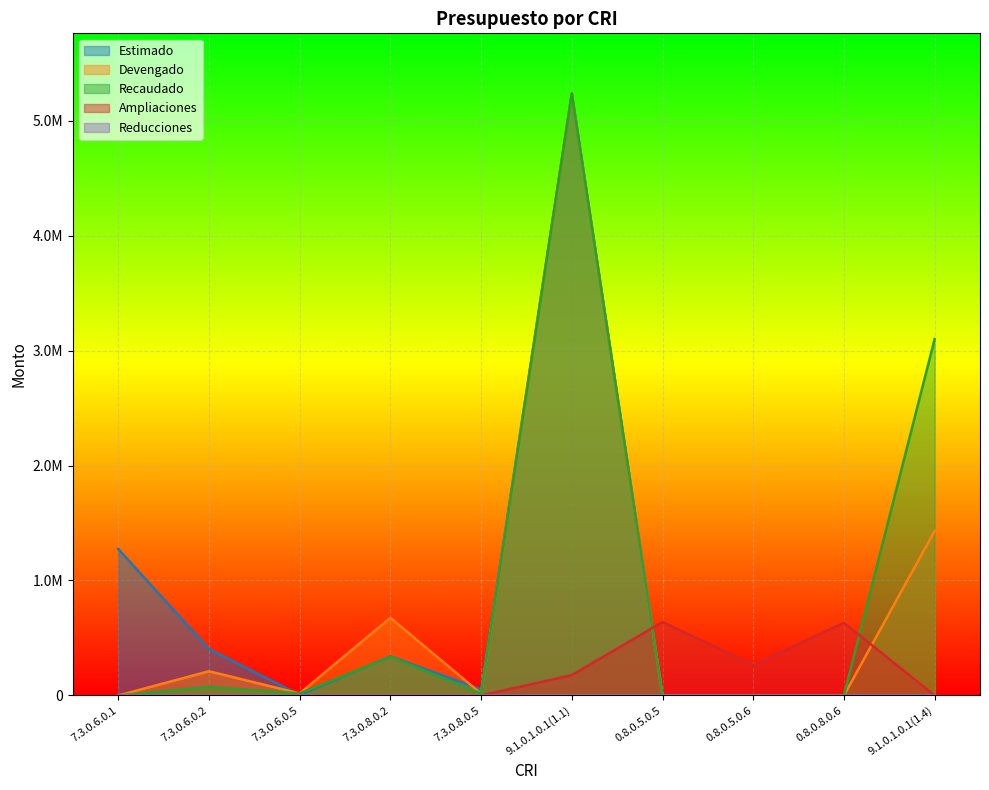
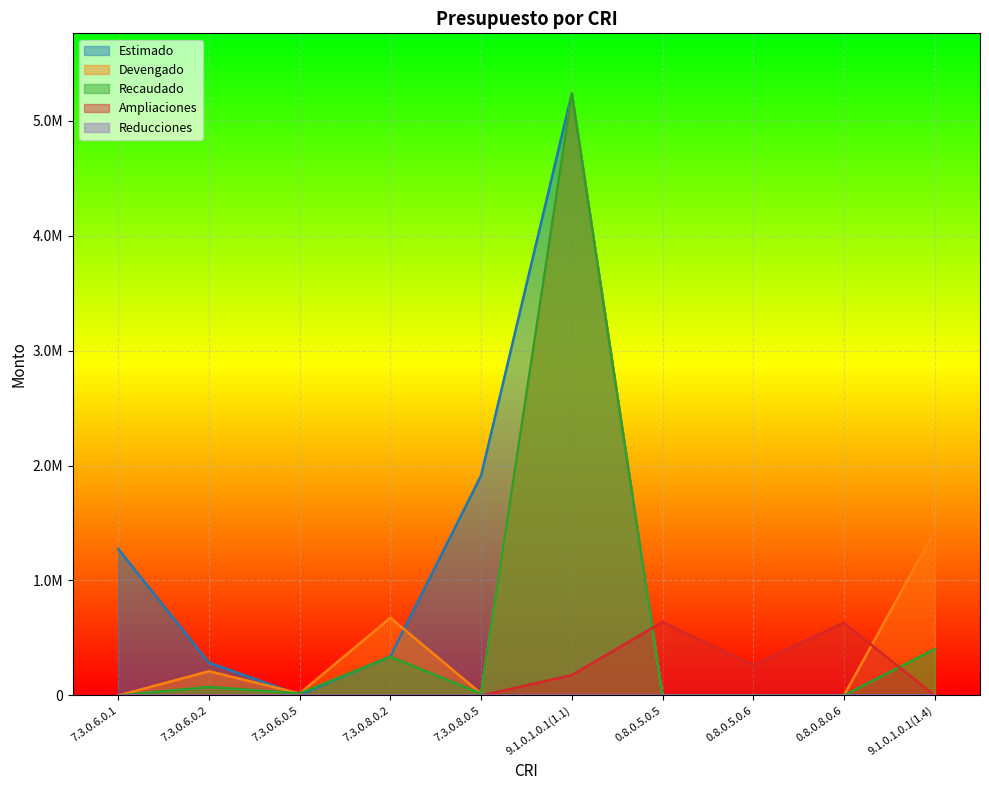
Estimado, 7.3.0.6.0.2: 400000 -> 280000
Estimado, 7.3.0.8.0.5: 50000 -> 1910000
Recaudado, 9.1.0.1.0.1(1.4): 3100000 -> 400000
